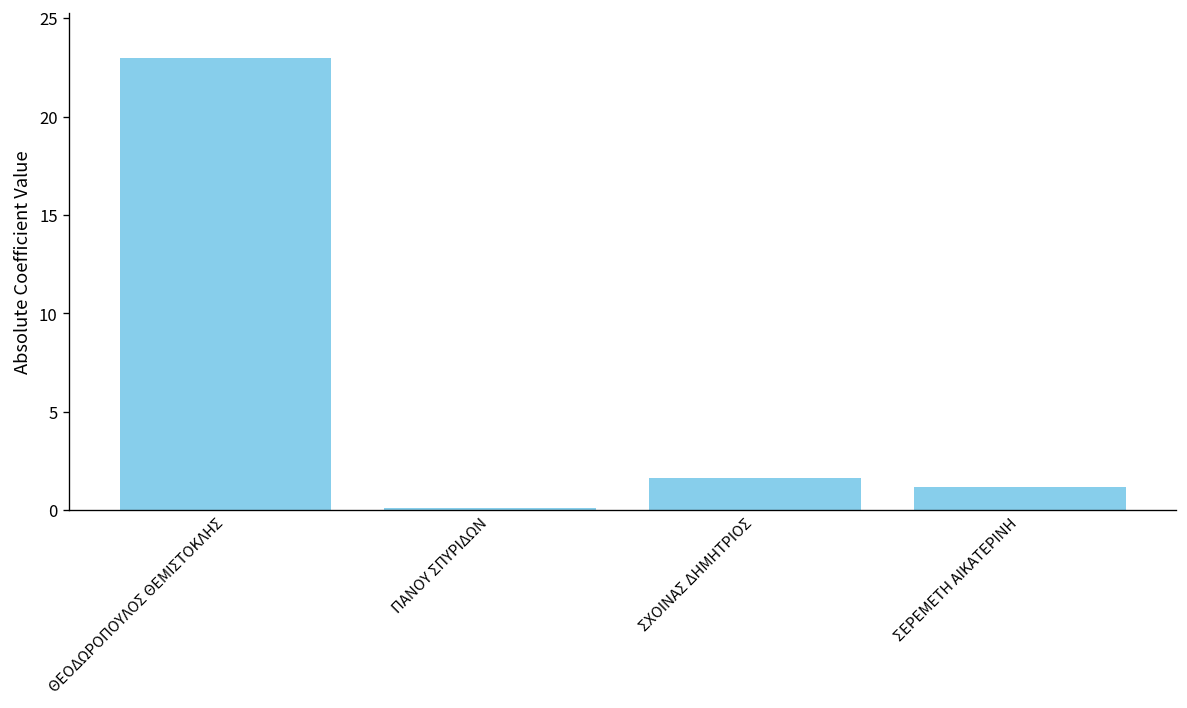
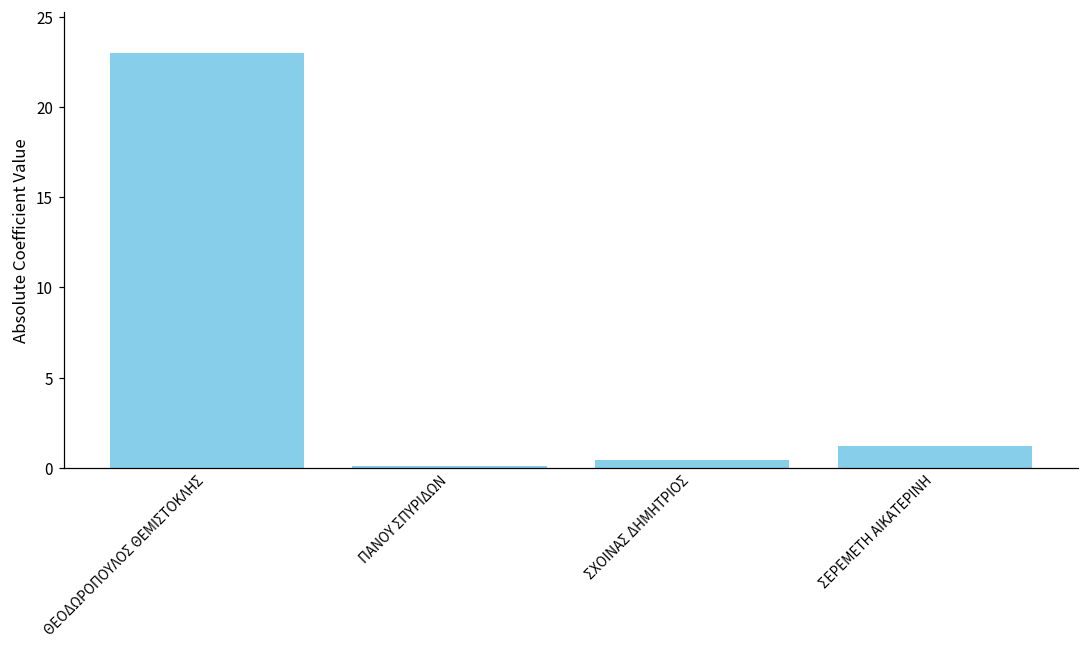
ΣΧΟΙΝΑΣ ΔΗΜΗΤΡΙΟΣ: 1.6 -> 0.4
